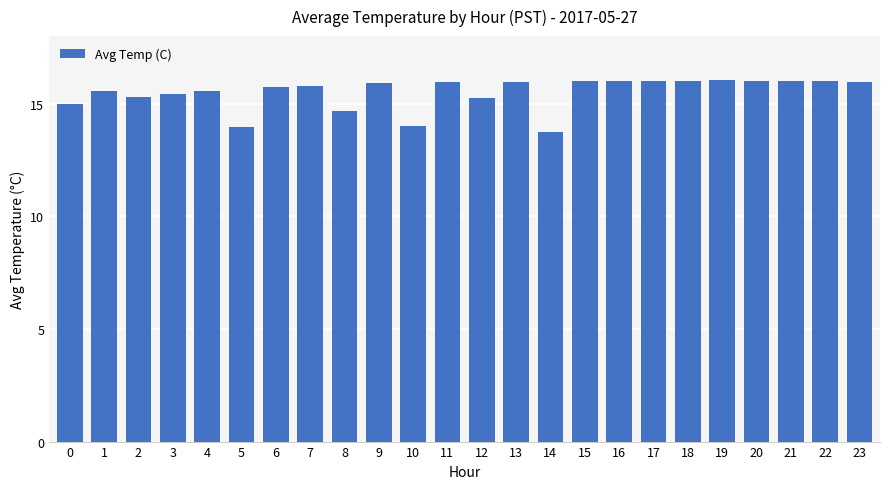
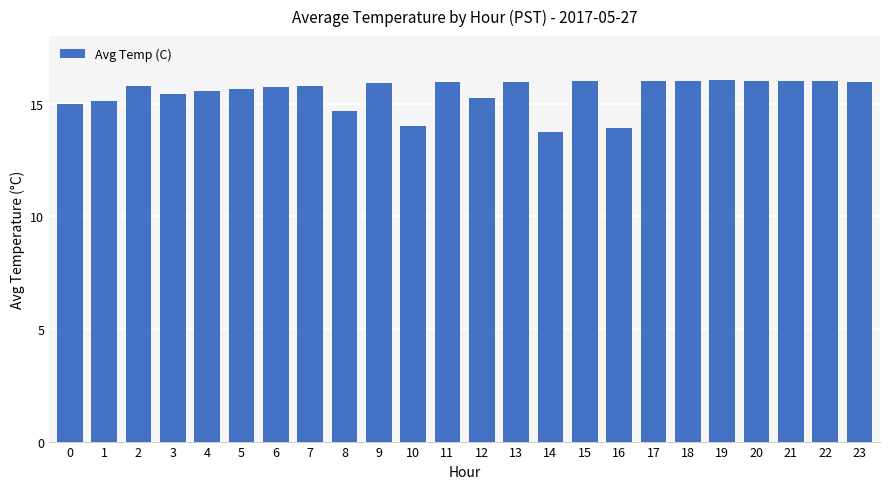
1: 15.6 -> 15.1
2: 15.3 -> 15.8
5: 14.0 -> 15.7
16: 16.0 -> 13.9
